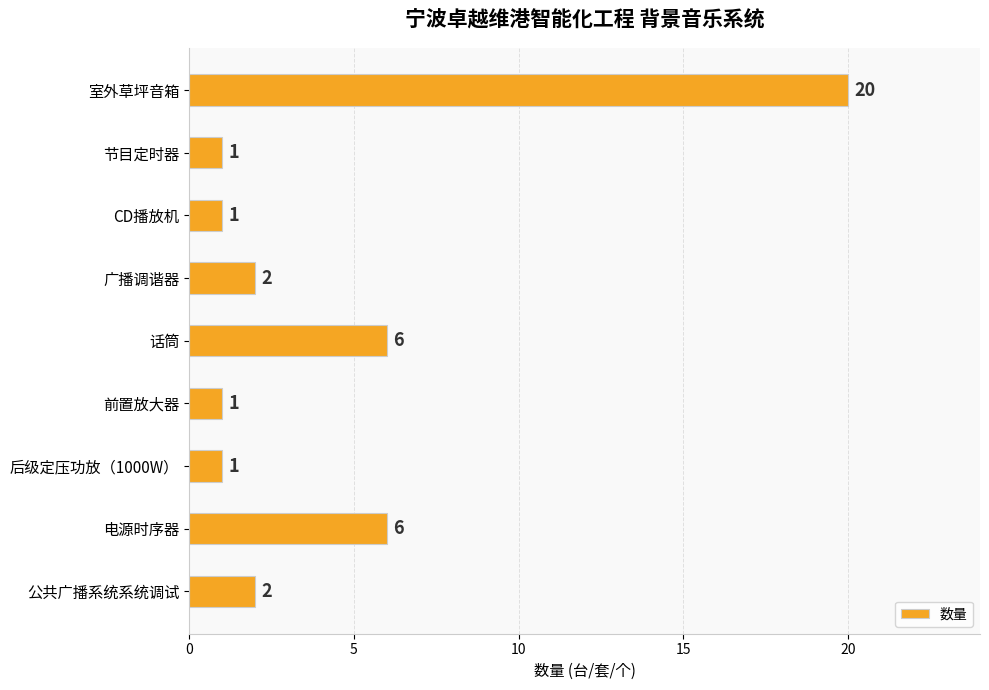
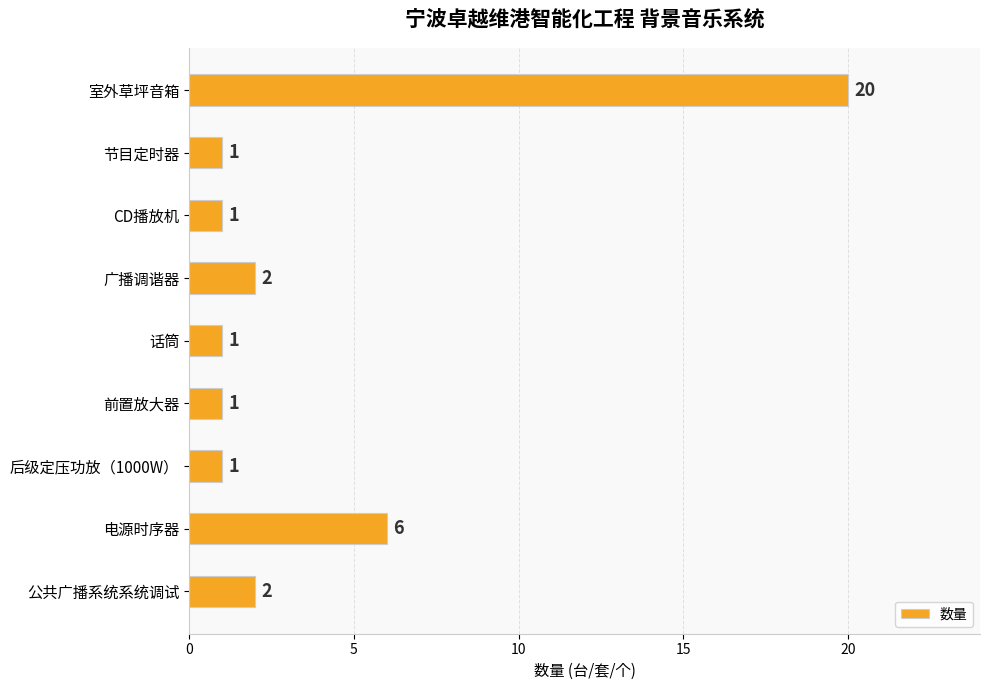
话筒: 6 -> 1
